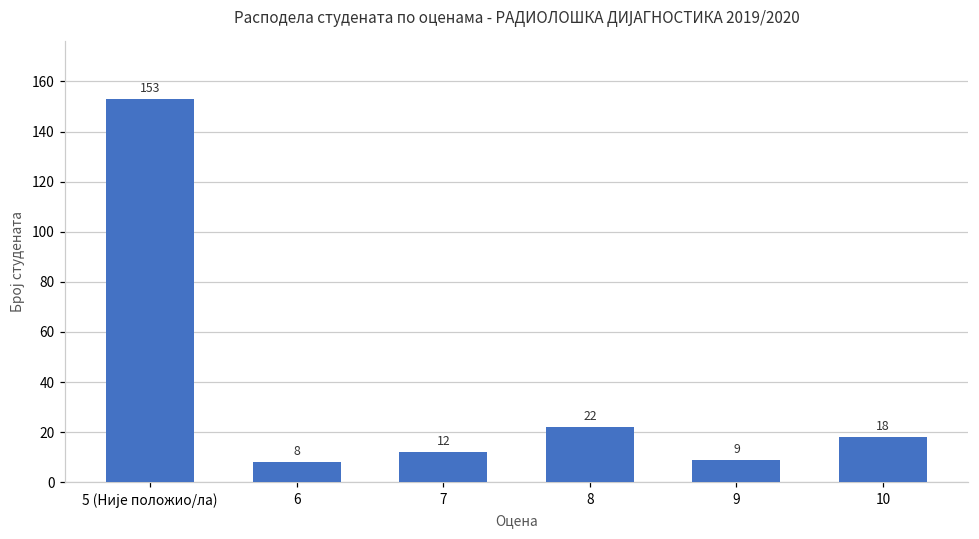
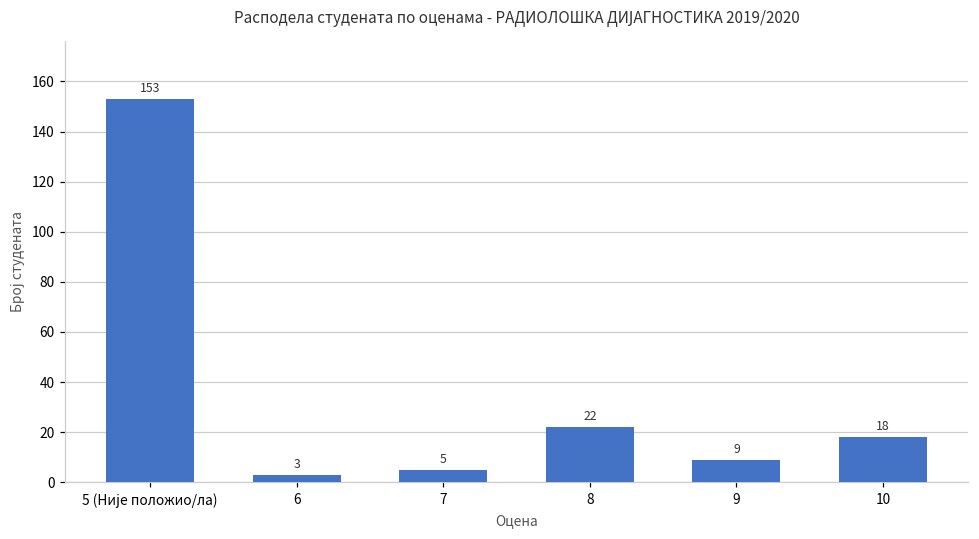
6: 8 -> 3
7: 12 -> 5
